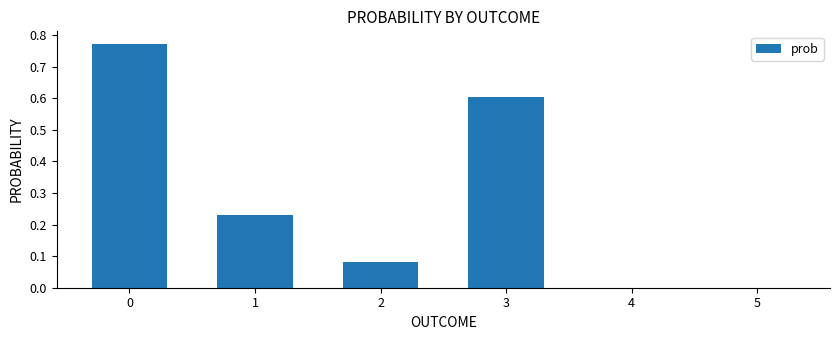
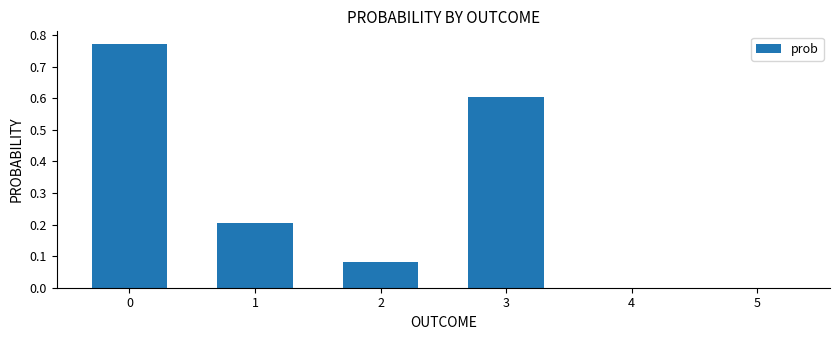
1: 0.23 -> 0.20
